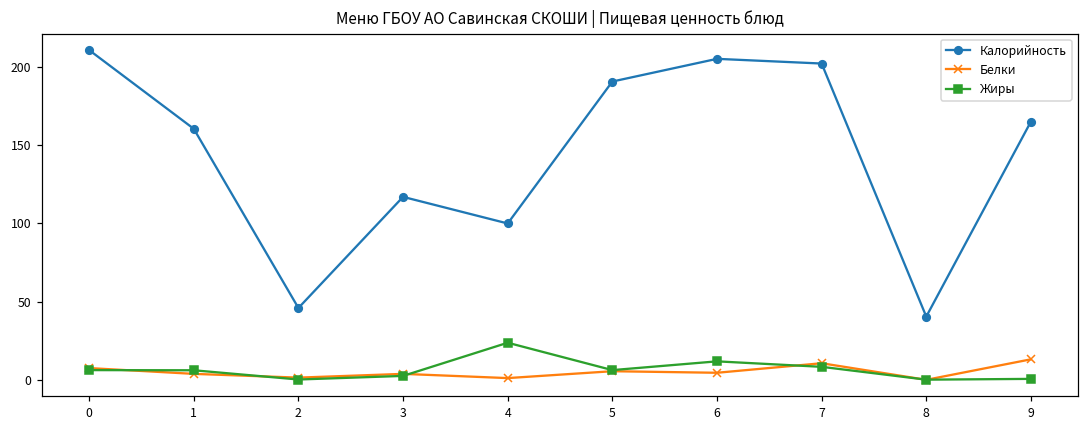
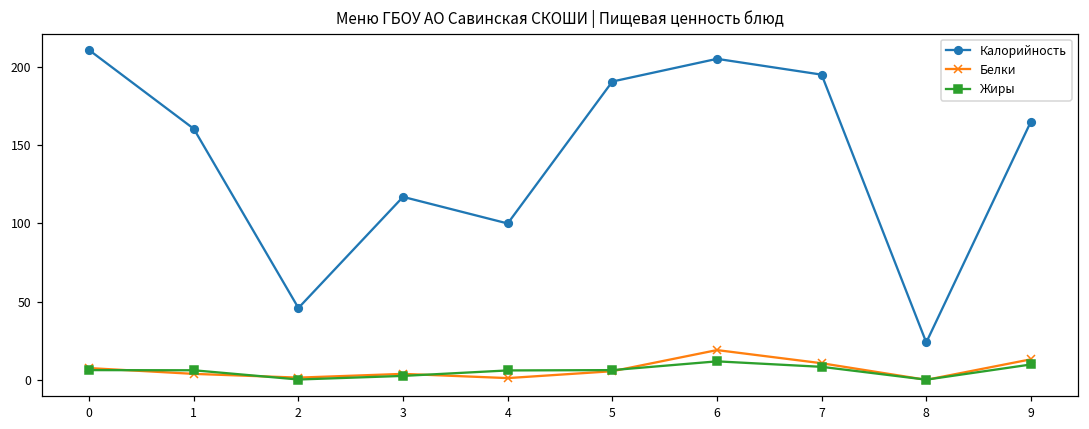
Жиры, 4: 24 -> 6
Белки, 6: 5 -> 19
Калорийность, 7: 202 -> 195
Калорийность, 8: 41 -> 24
Жиры, 9: 1 -> 10
